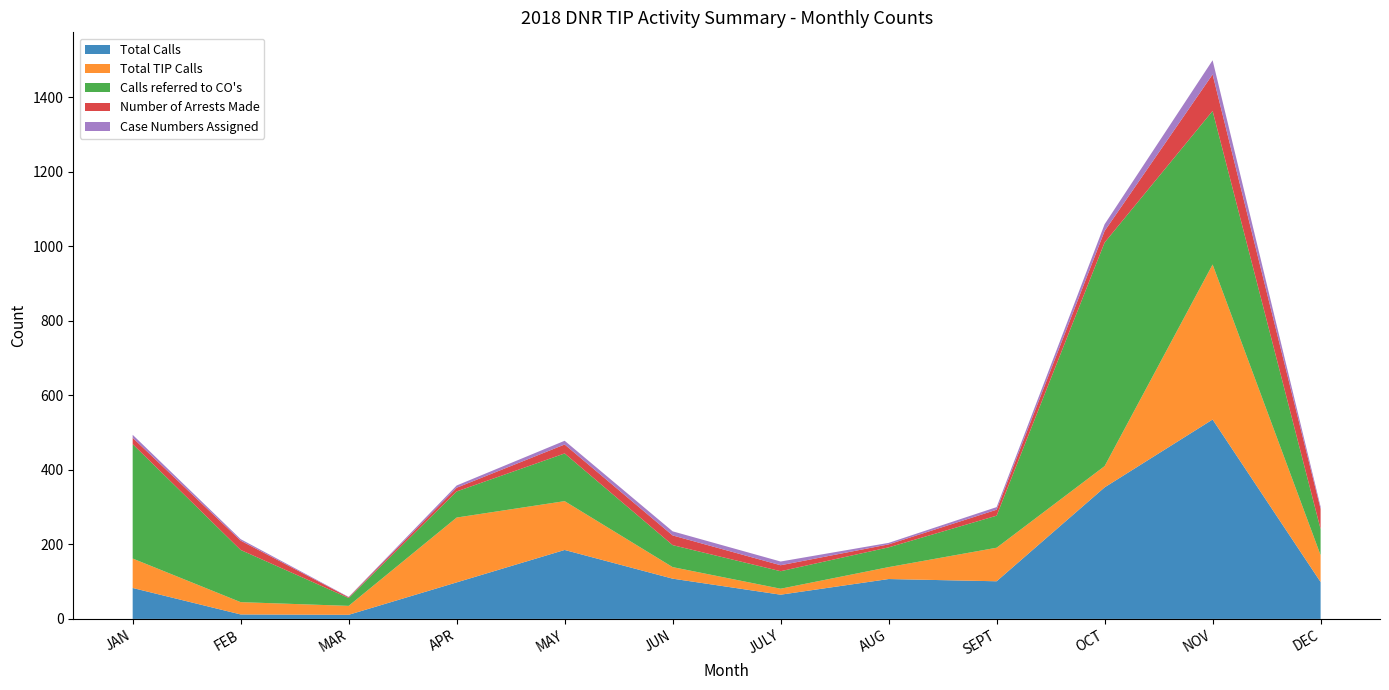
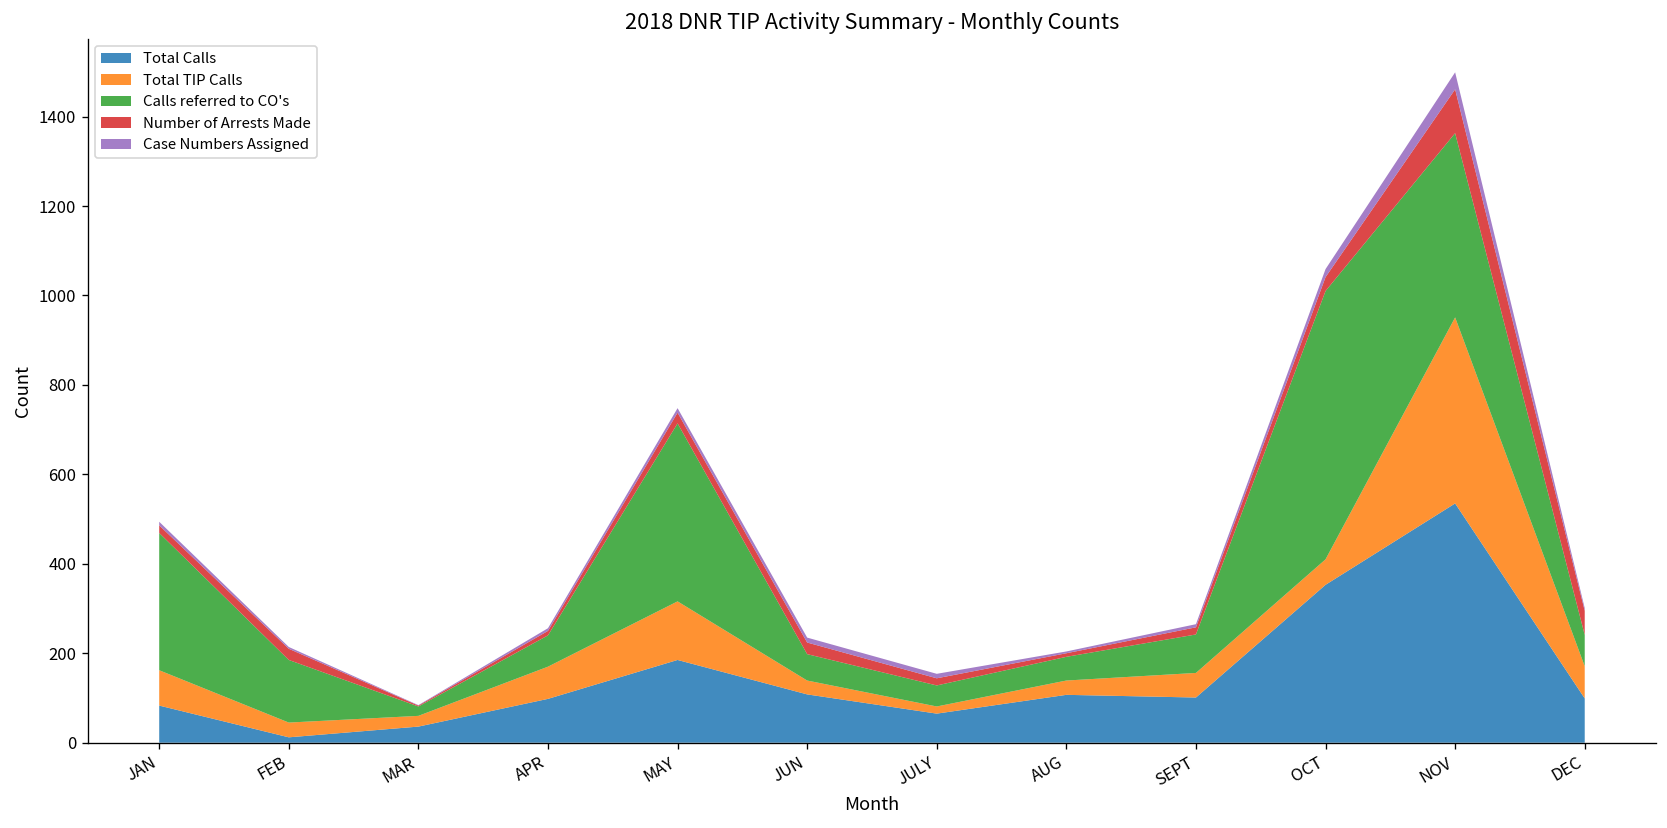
Total Calls, MAR: 10 -> 40
Total TIP Calls, APR: 170 -> 70
Calls referred to CO's, MAY: 130 -> 400
Total TIP Calls, SEPT: 90 -> 60
